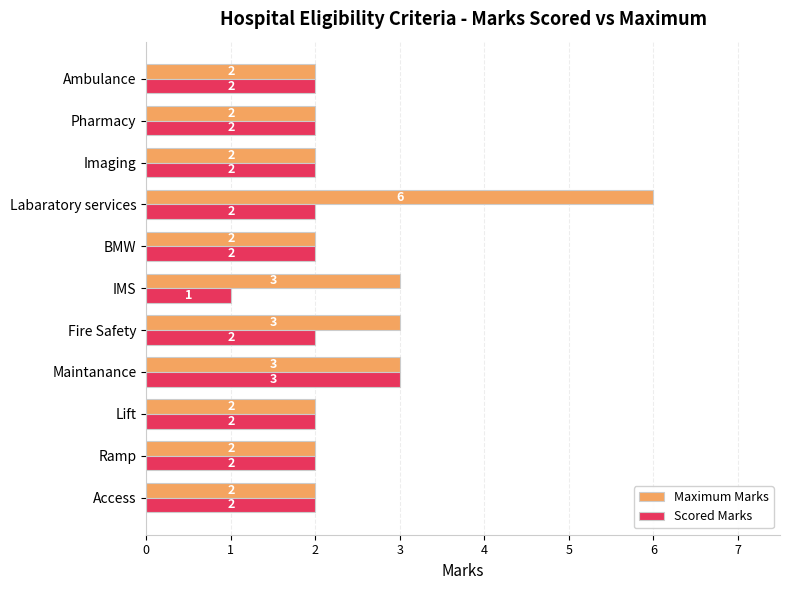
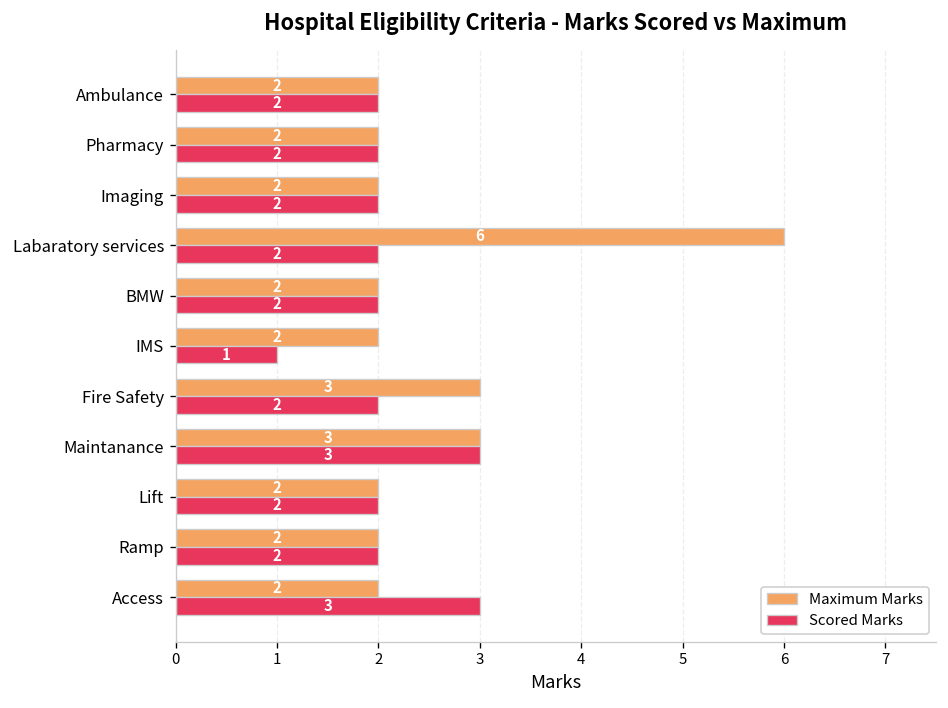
Maximum Marks, IMS: 3 -> 2
Scored Marks, Access: 2 -> 3
